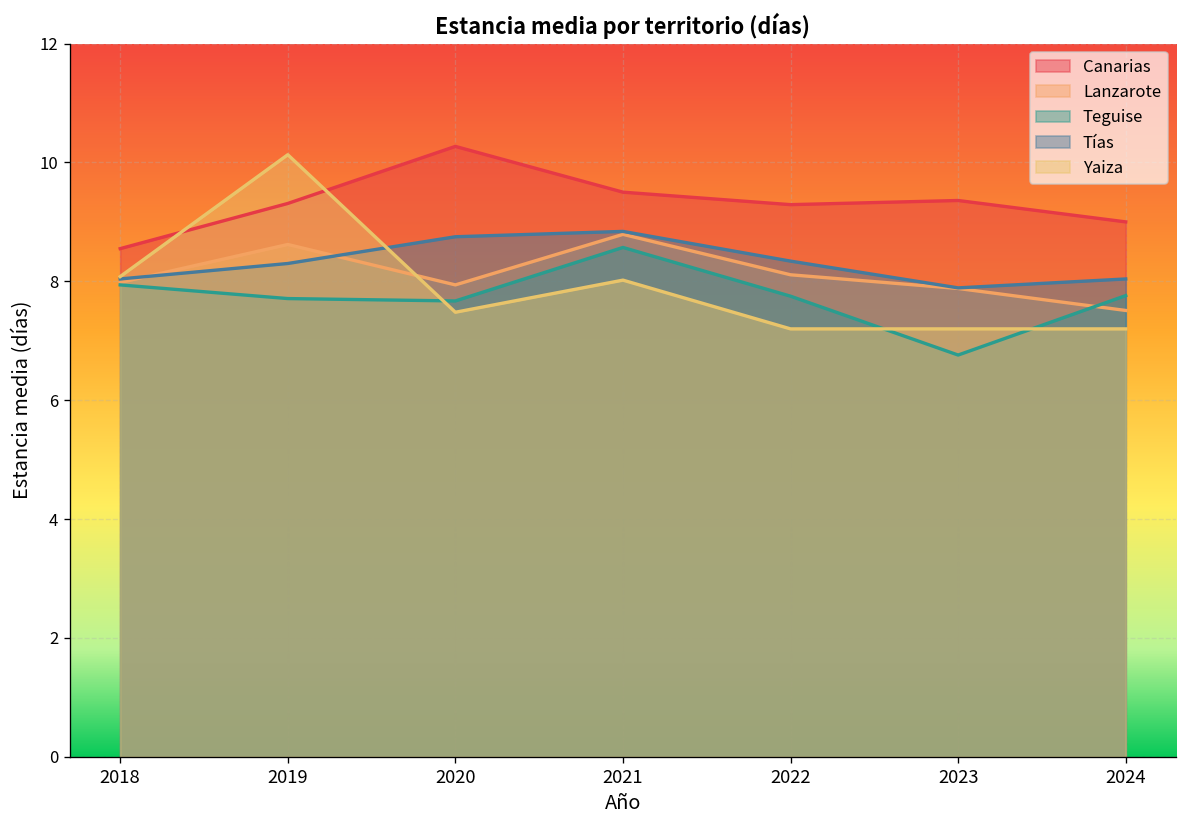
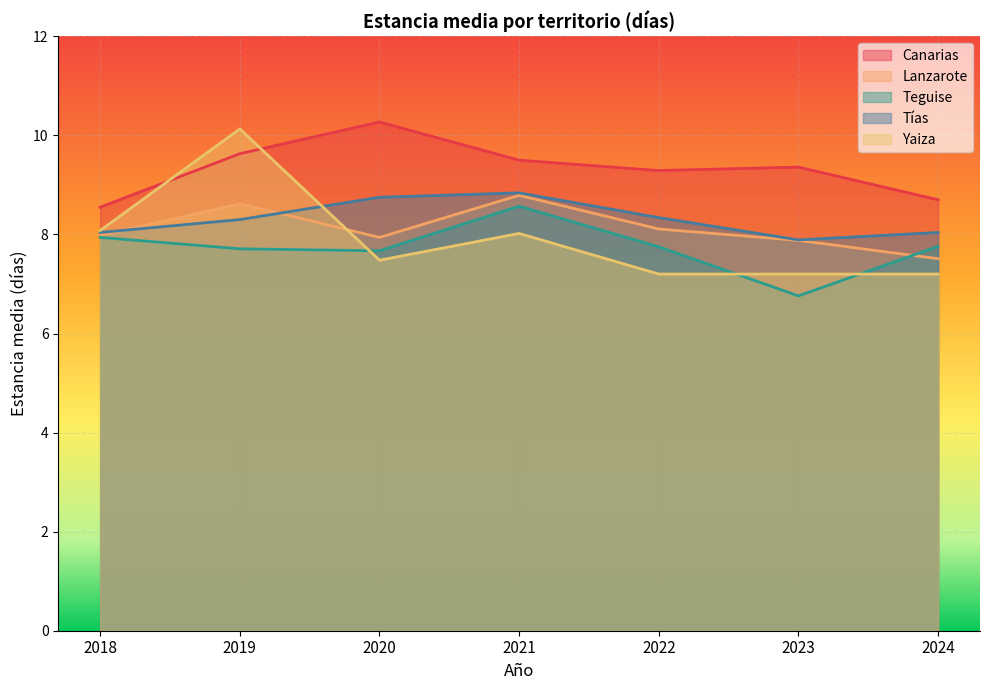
Canarias, 2019: 9.3 -> 9.6
Canarias, 2024: 9.0 -> 8.7
